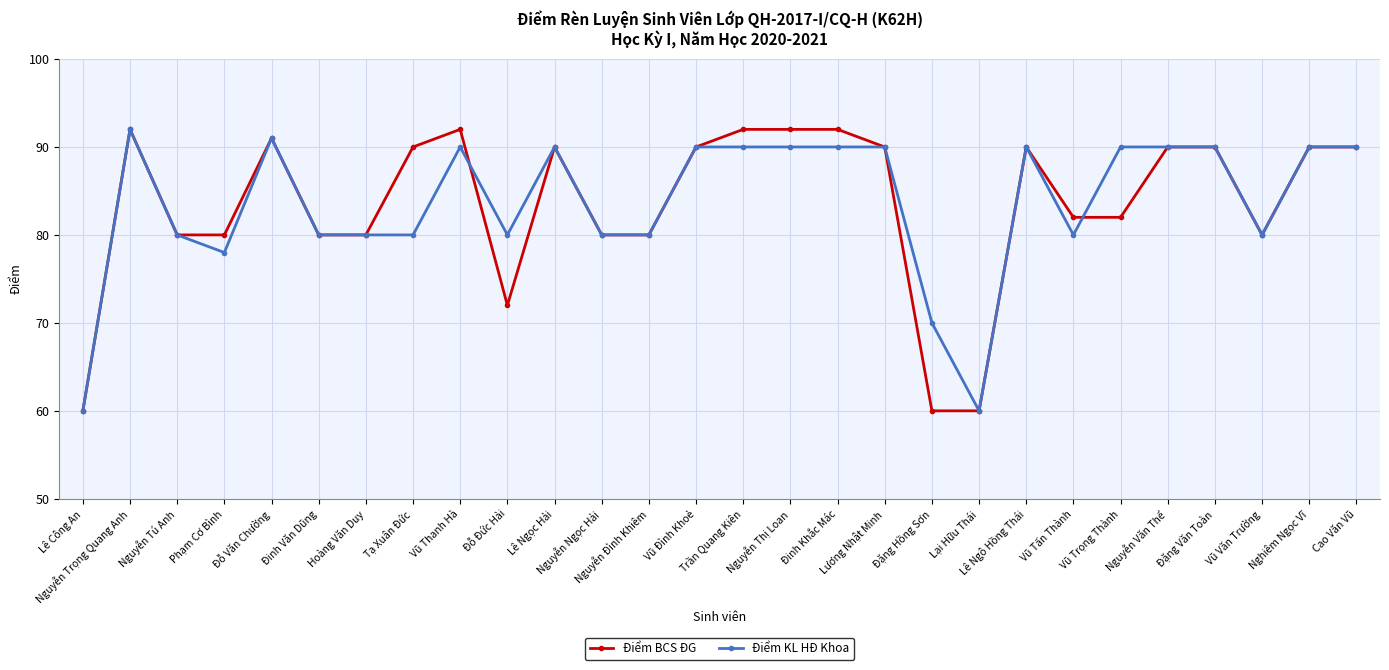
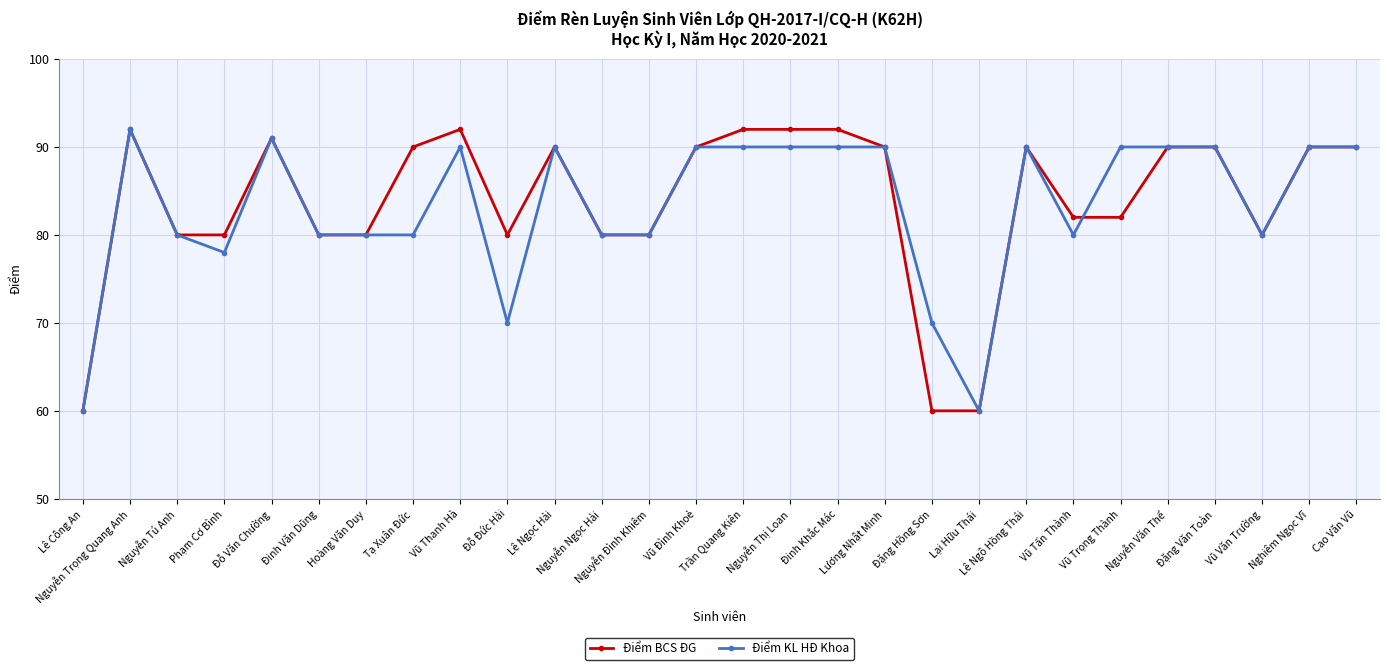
Điểm BCS ĐG, Đỗ Đức Hải: 72 -> 80
Điểm KL HĐ Khoa, Đỗ Đức Hải: 80 -> 70
